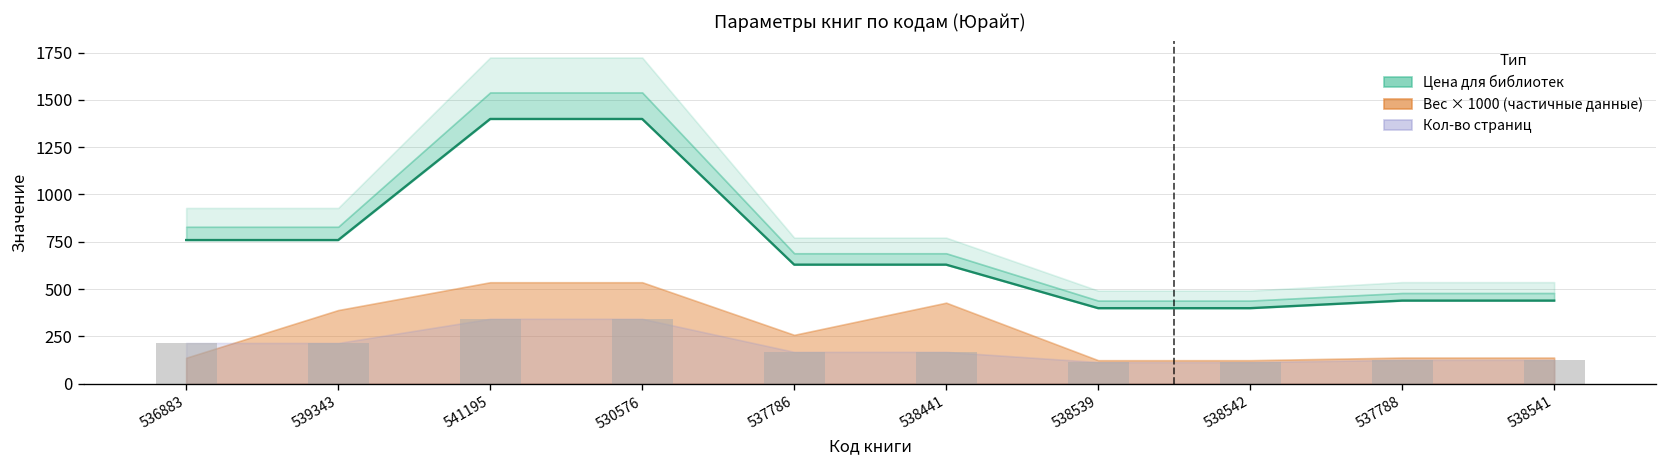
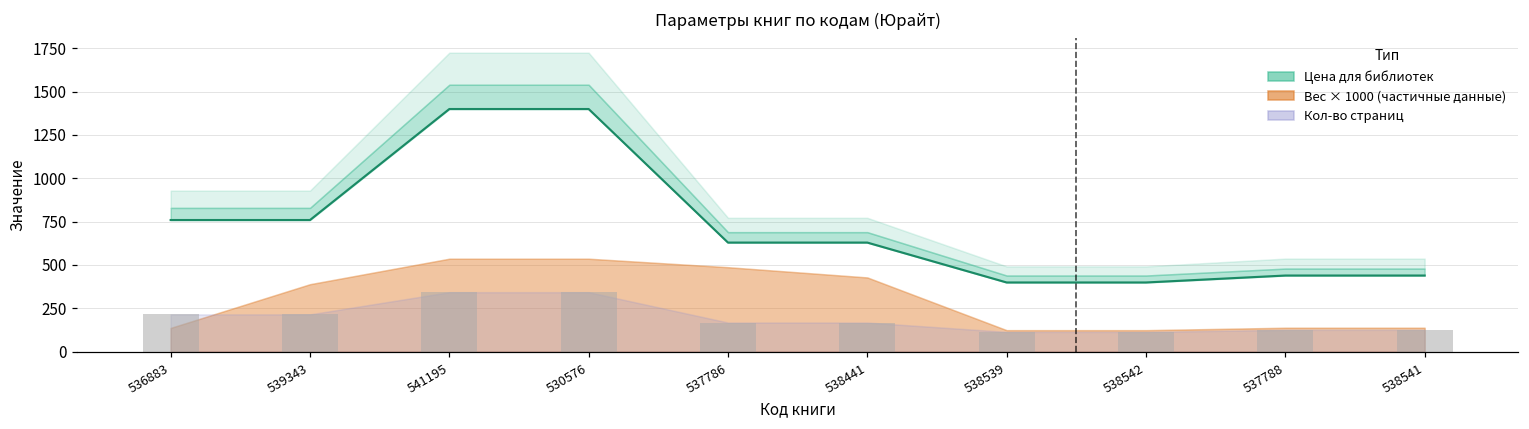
Вес × 1000 (частичные данные), 537786: 260 -> 490
